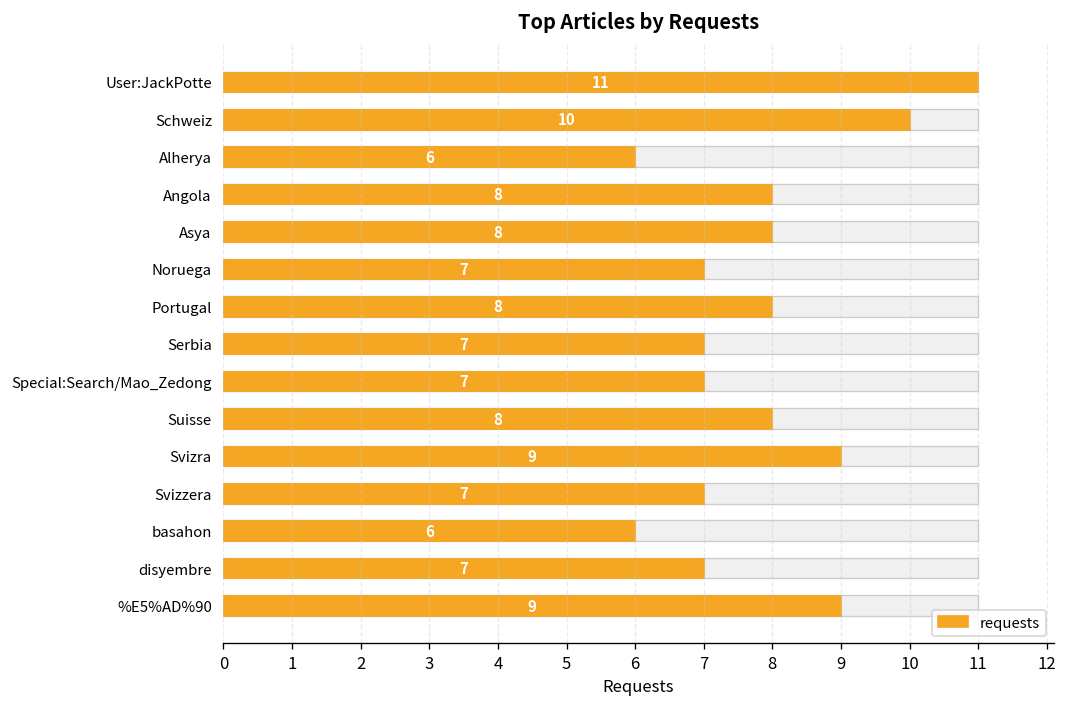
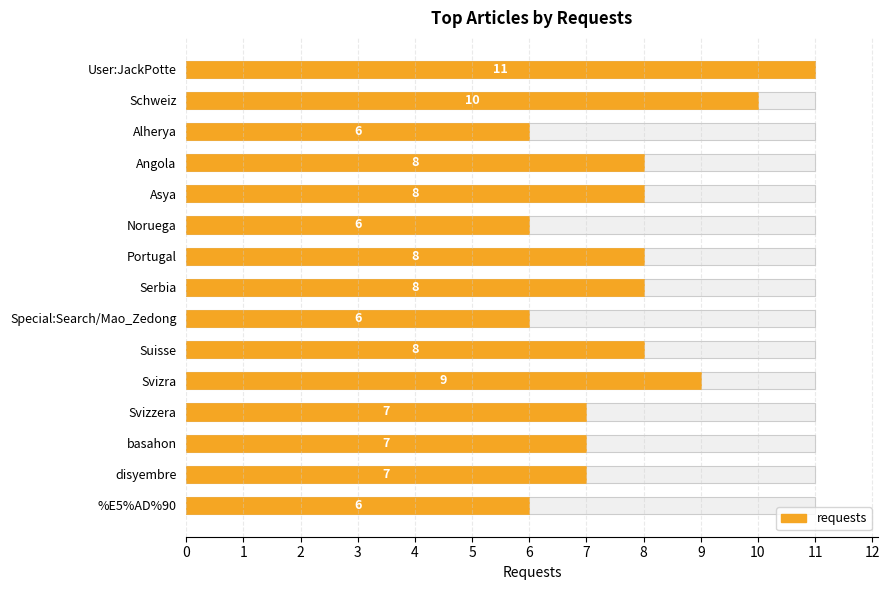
requests, Noruega: 7 -> 6
requests, Serbia: 7 -> 8
requests, Special:Search/Mao_Zedong: 7 -> 6
requests, basahon: 6 -> 7
requests, %E5%AD%90: 9 -> 6
